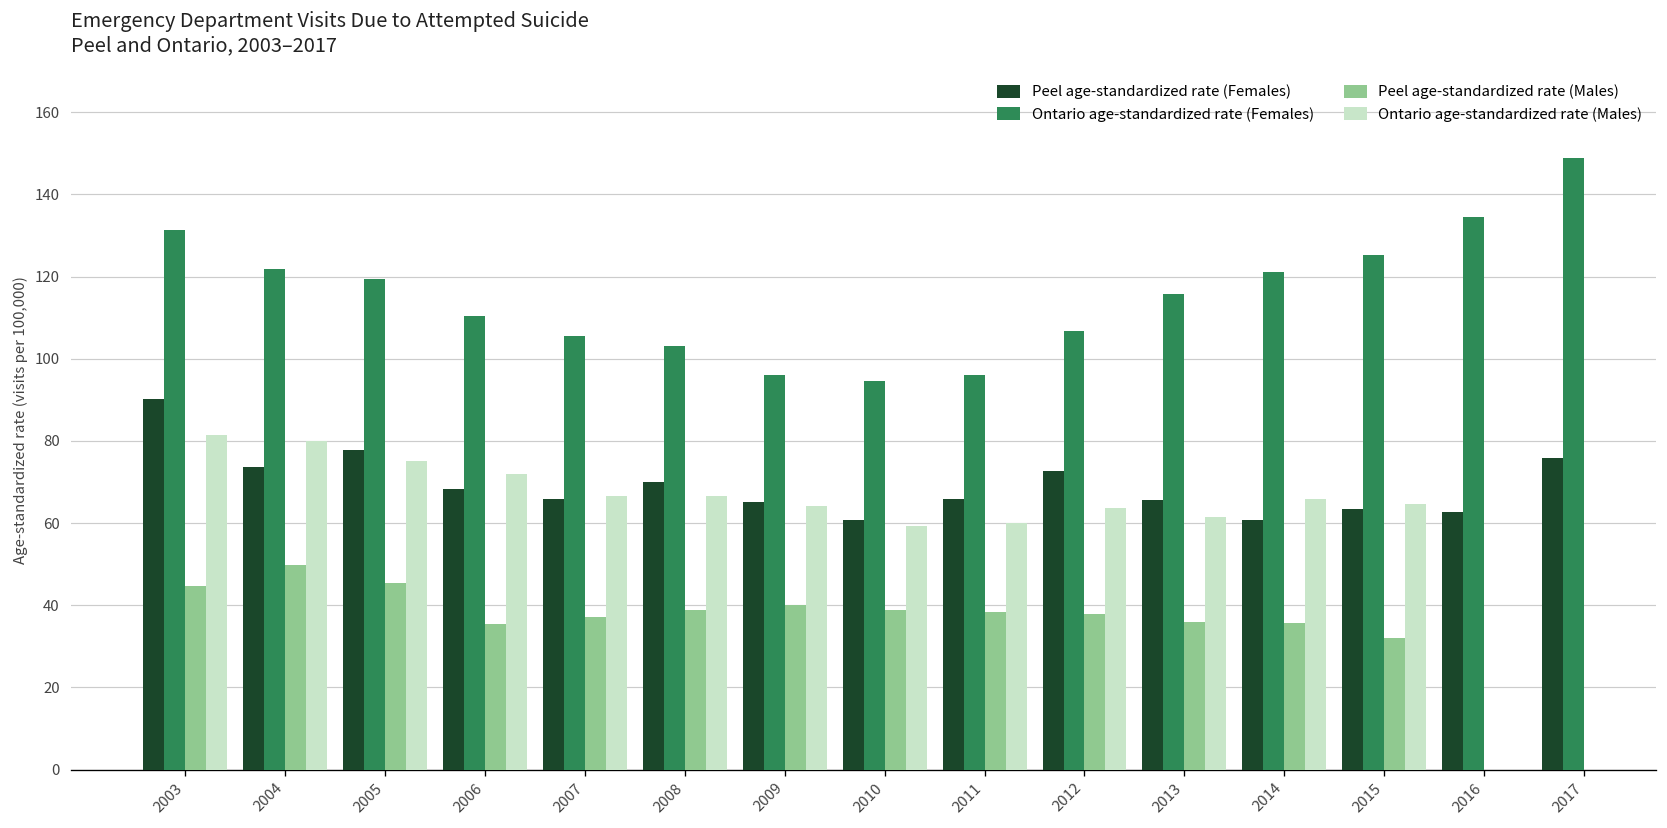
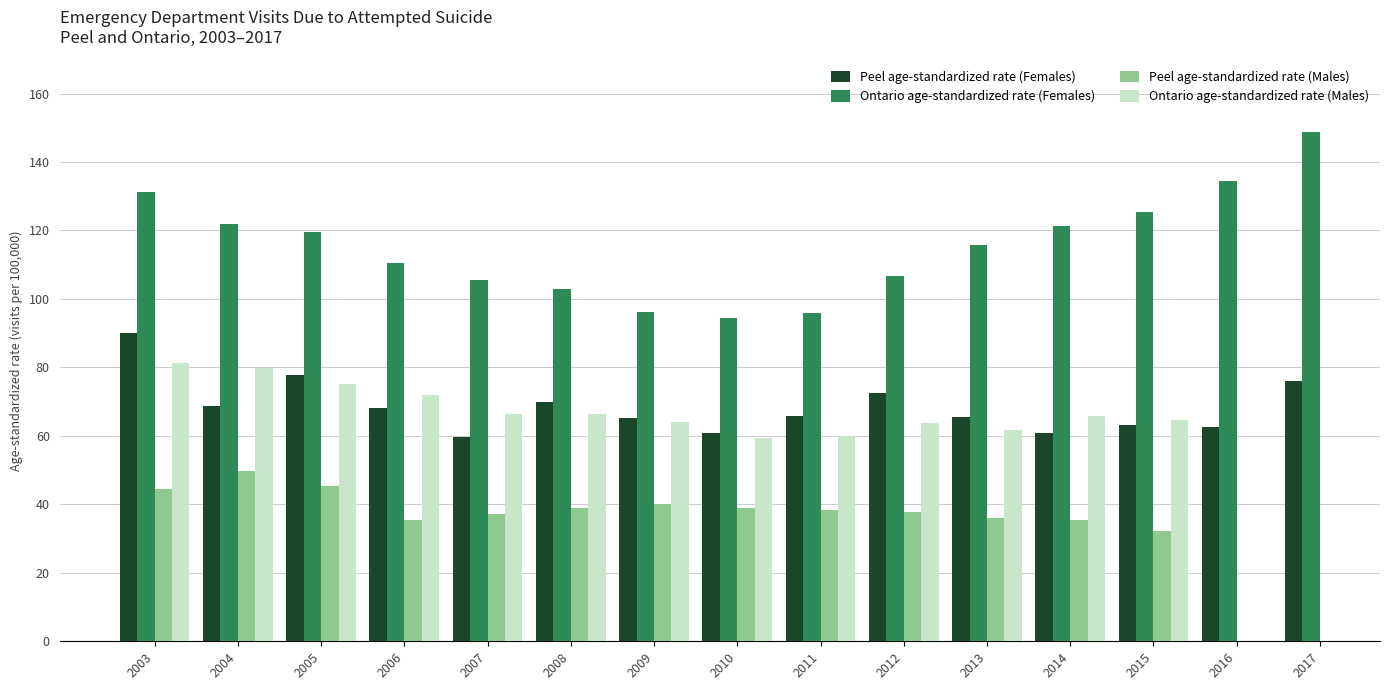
Peel age-standardized rate (Females), 2004: 74 -> 69
Peel age-standardized rate (Females), 2007: 66 -> 60
